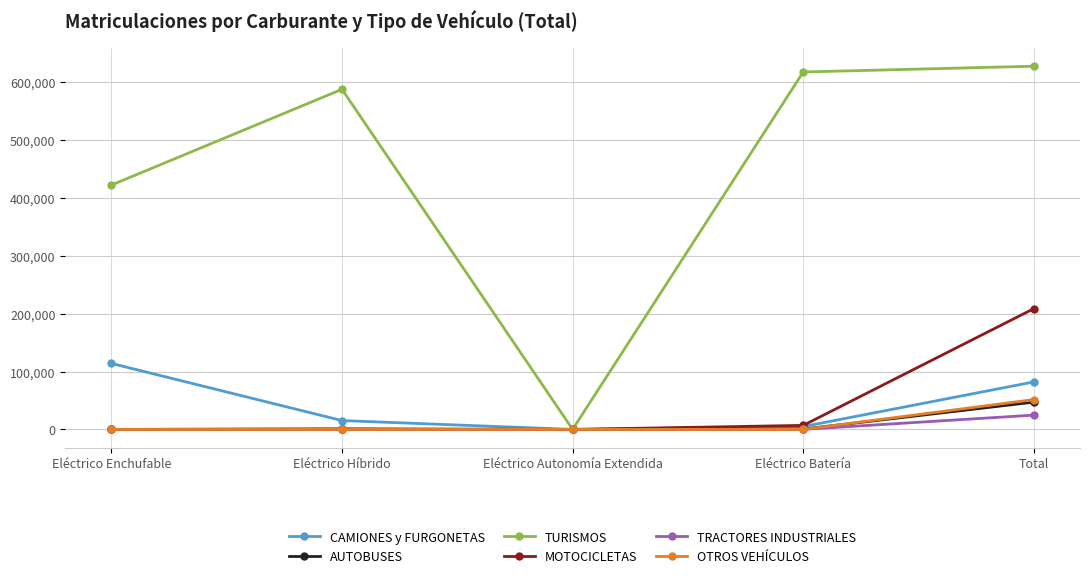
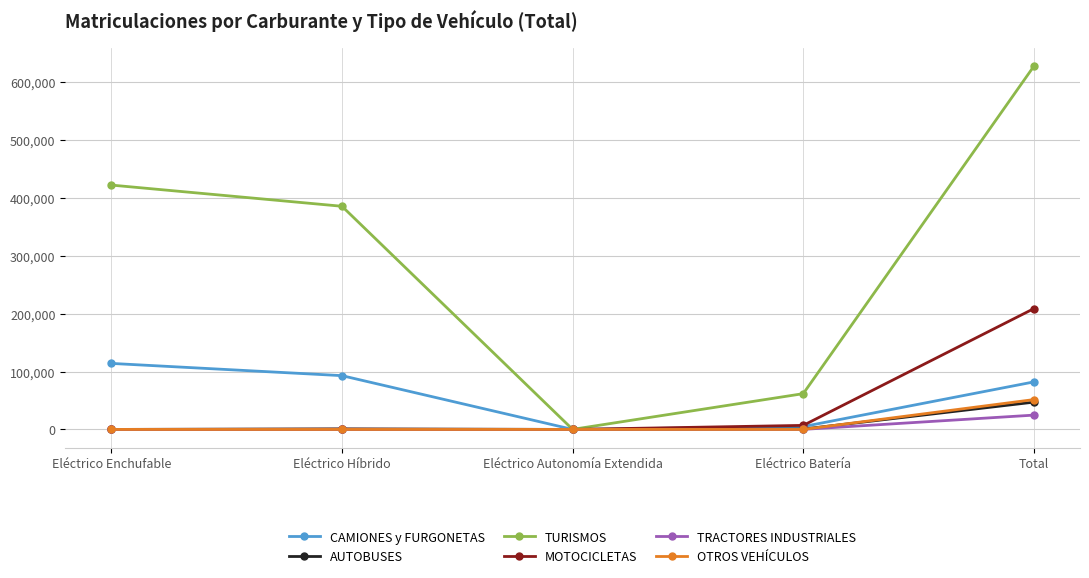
CAMIONES y FURGONETAS, Eléctrico Híbrido: 20,000 -> 90,000
TURISMOS, Eléctrico Híbrido: 590,000 -> 390,000
TURISMOS, Eléctrico Batería: 620,000 -> 60,000
